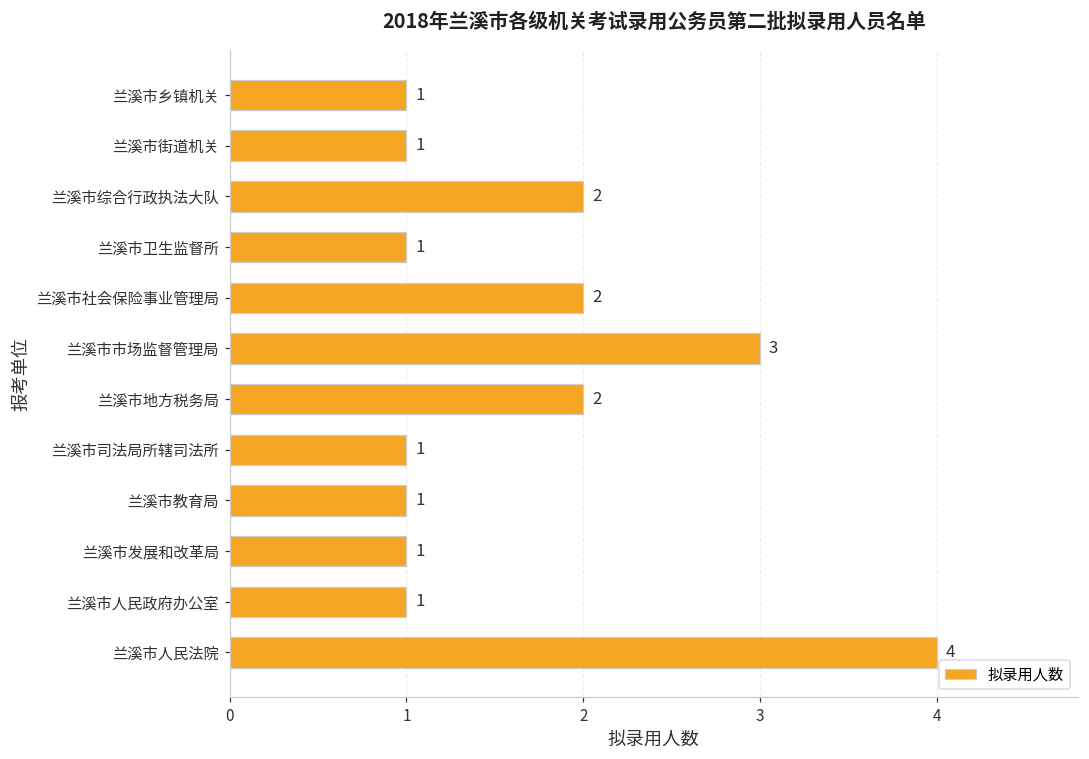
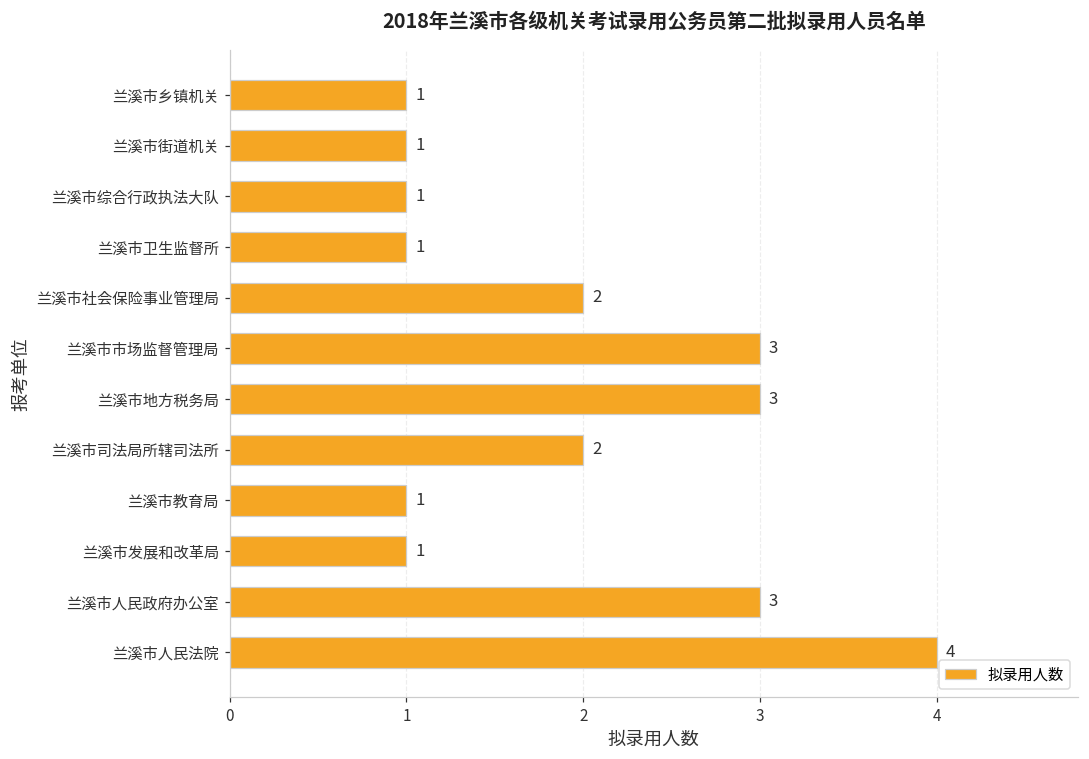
兰溪市综合行政执法大队: 2 -> 1
兰溪市地方税务局: 2 -> 3
兰溪市司法局所辖司法所: 1 -> 2
兰溪市人民政府办公室: 1 -> 3
